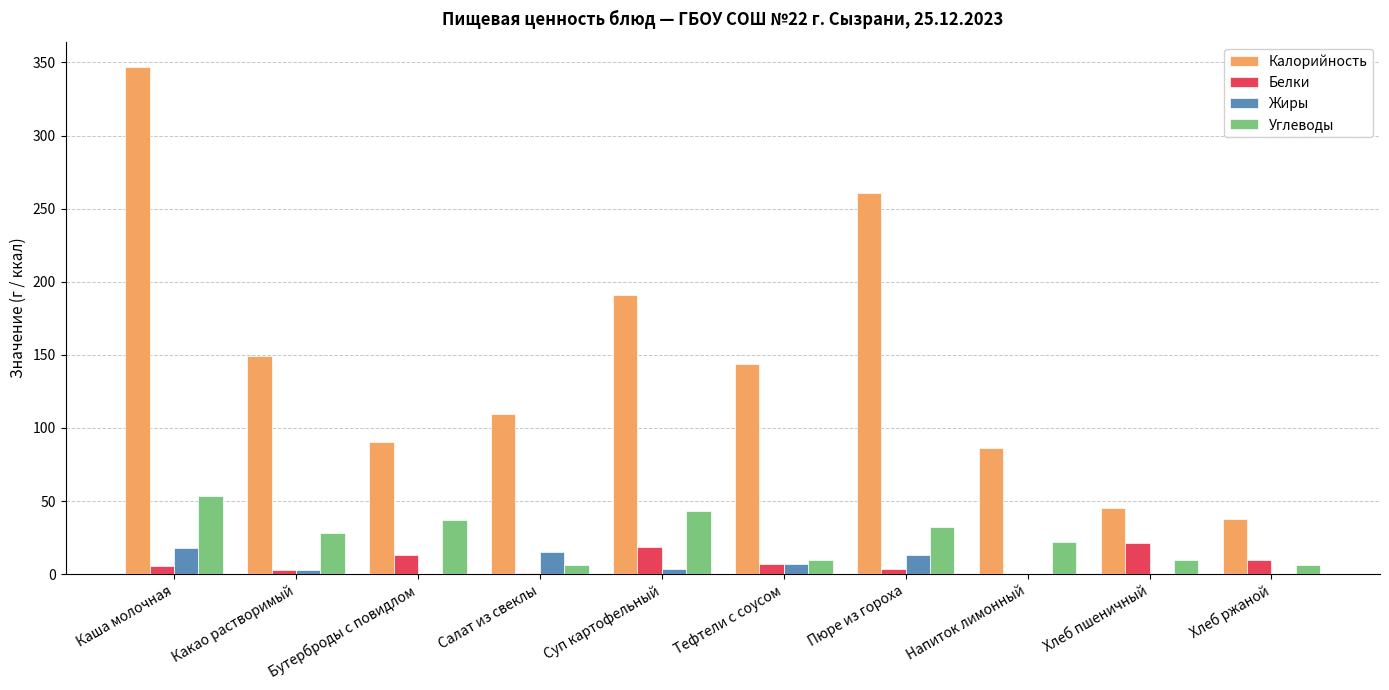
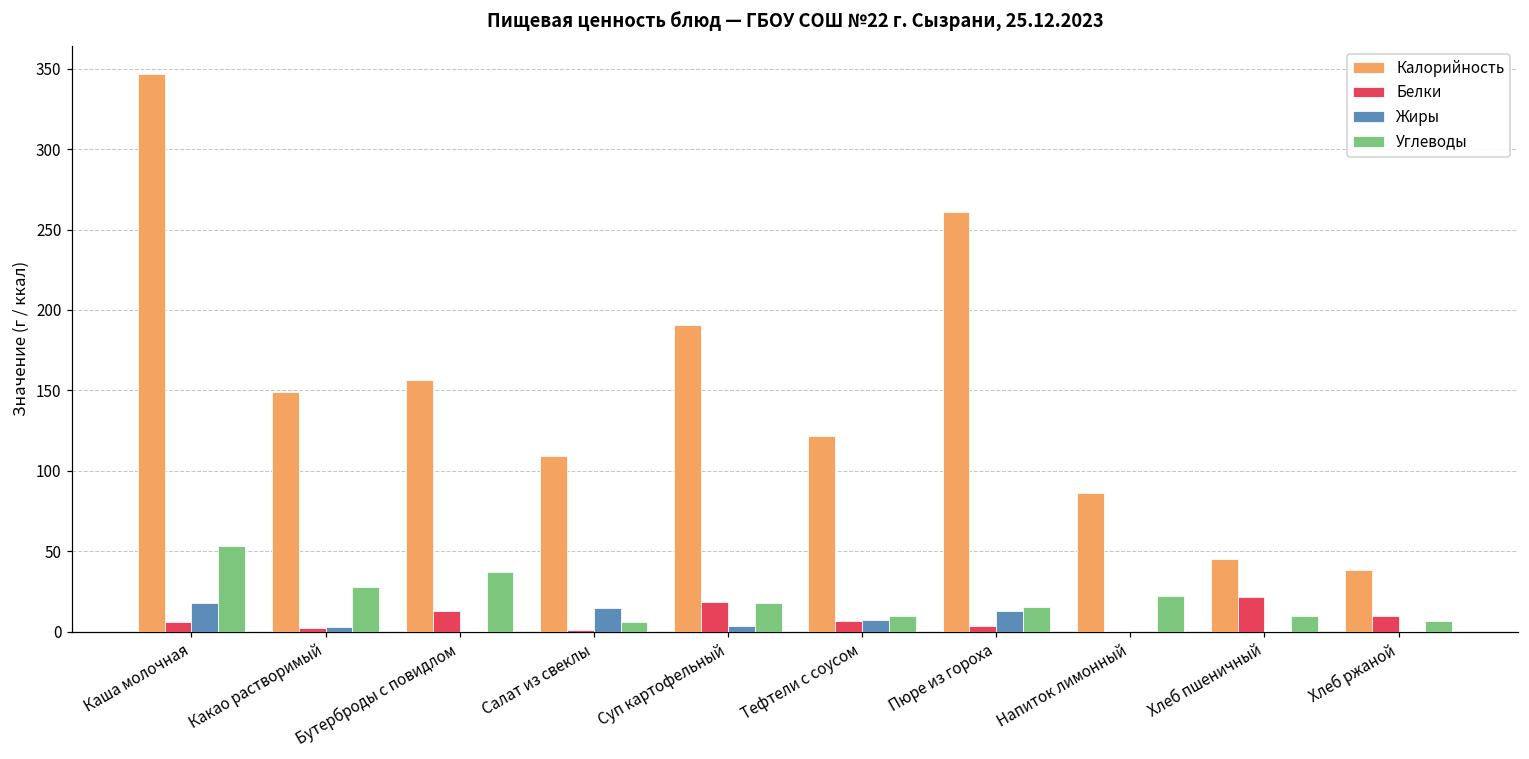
Калорийность, Бутерброды с повидлом: 90 -> 156
Углеводы, Суп картофельный: 44 -> 18
Калорийность, Тефтели с соусом: 144 -> 122
Углеводы, Пюре из гороха: 32 -> 15
